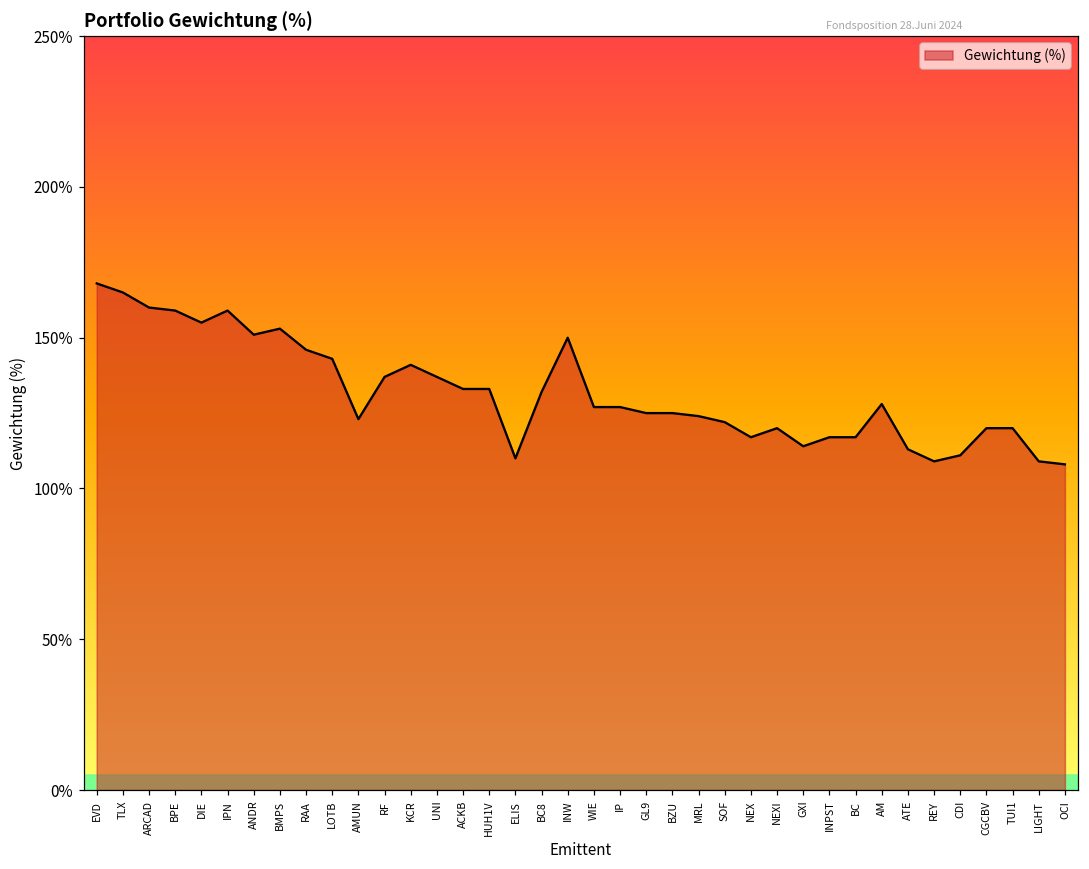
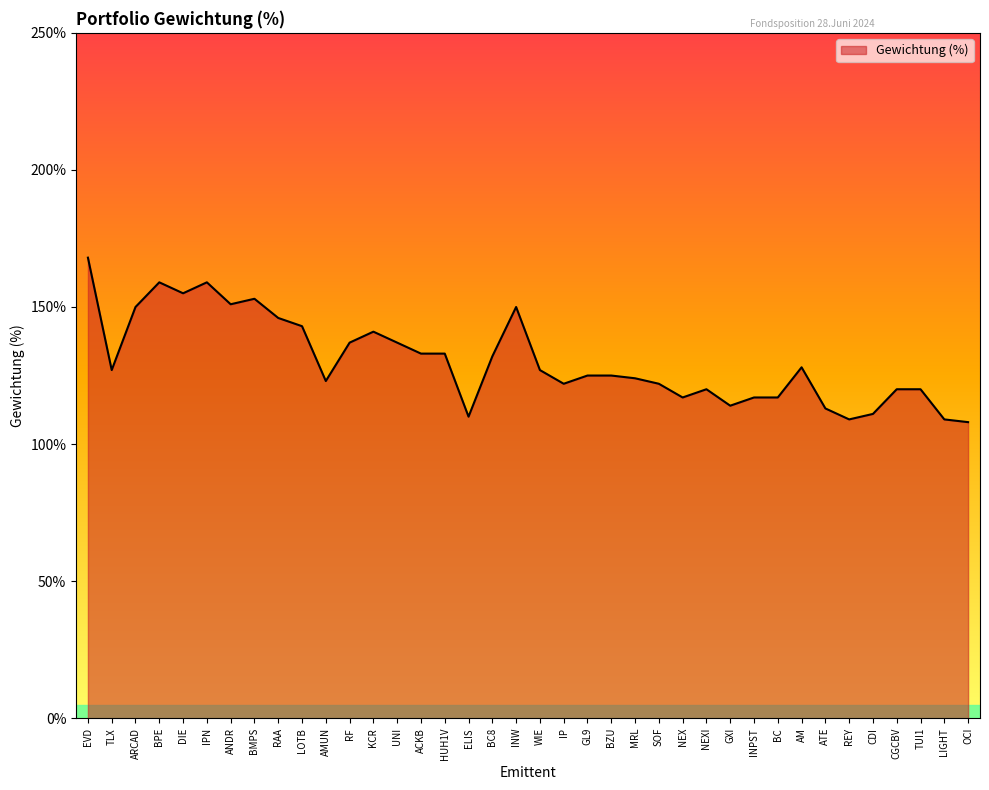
TLX: 165% -> 127%
ARCAD: 160% -> 150%
IP: 127% -> 122%
